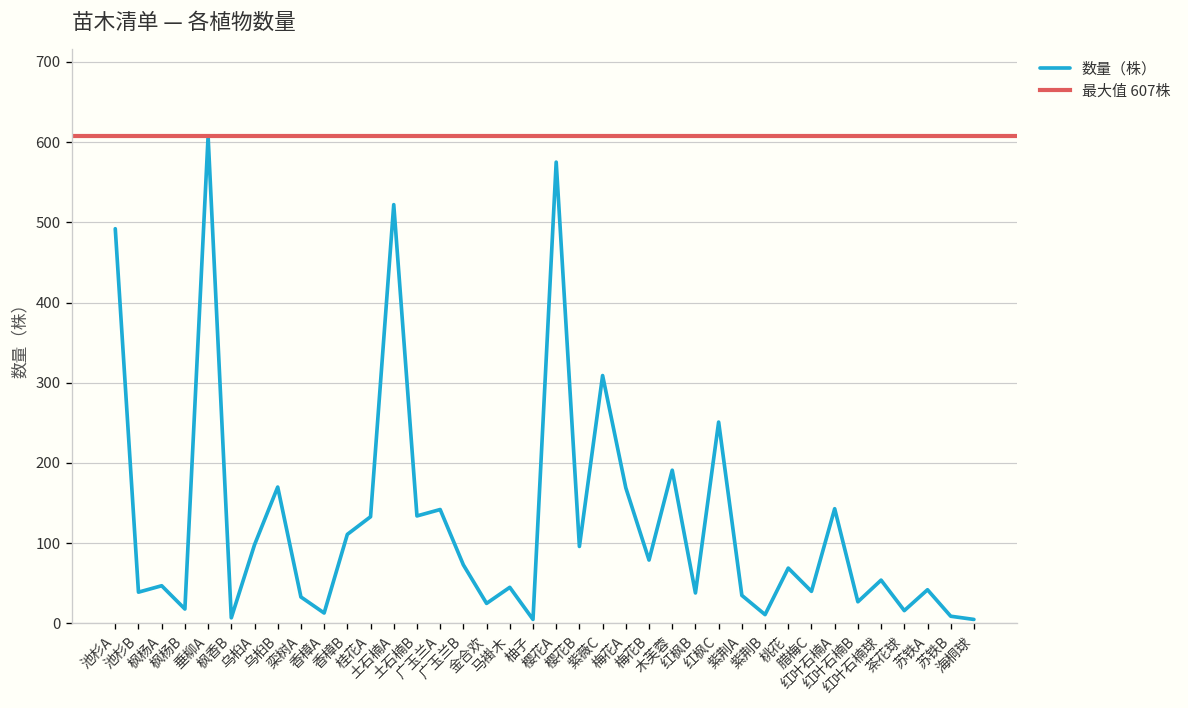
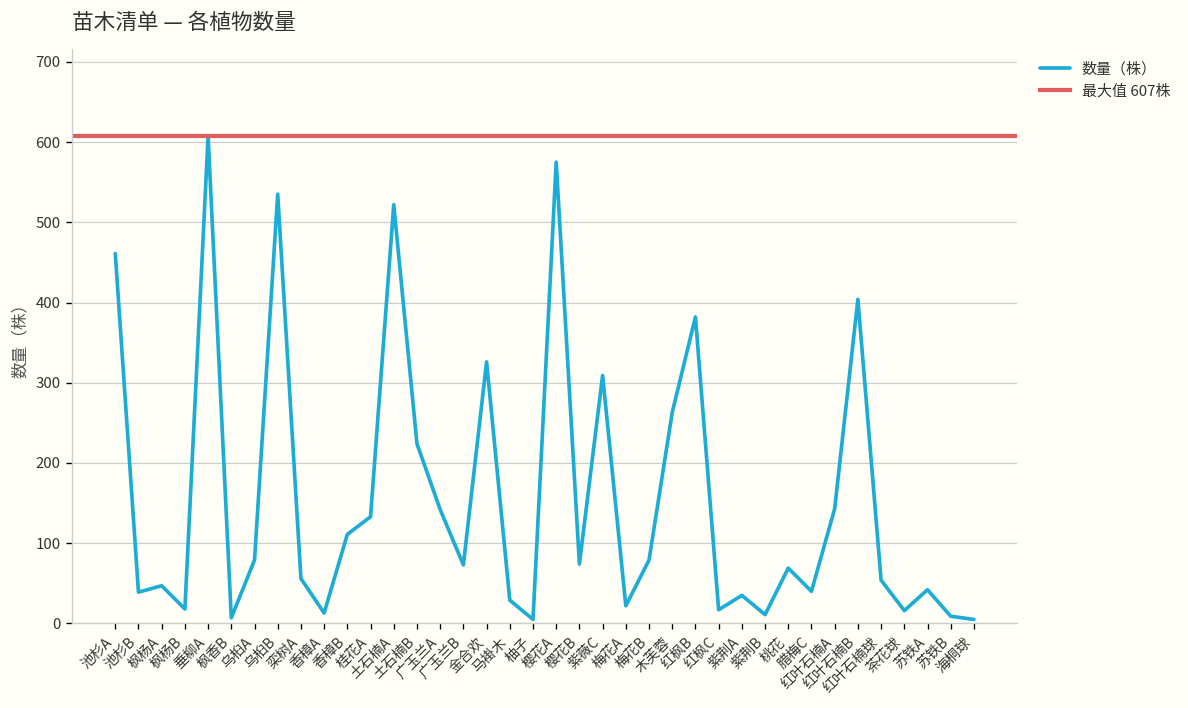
池杉A: 490 -> 460
乌桕A: 100 -> 80
乌桕B: 170 -> 540
栾树A: 30 -> 60
土石楠B: 130 -> 220
金合欢: 30 -> 330
马褂木: 50 -> 30
樱花B: 100 -> 70
梅花A: 170 -> 20
木芙蓉: 190 -> 260
红枫B: 40 -> 380
红枫C: 250 -> 20
红叶石楠B: 30 -> 400
